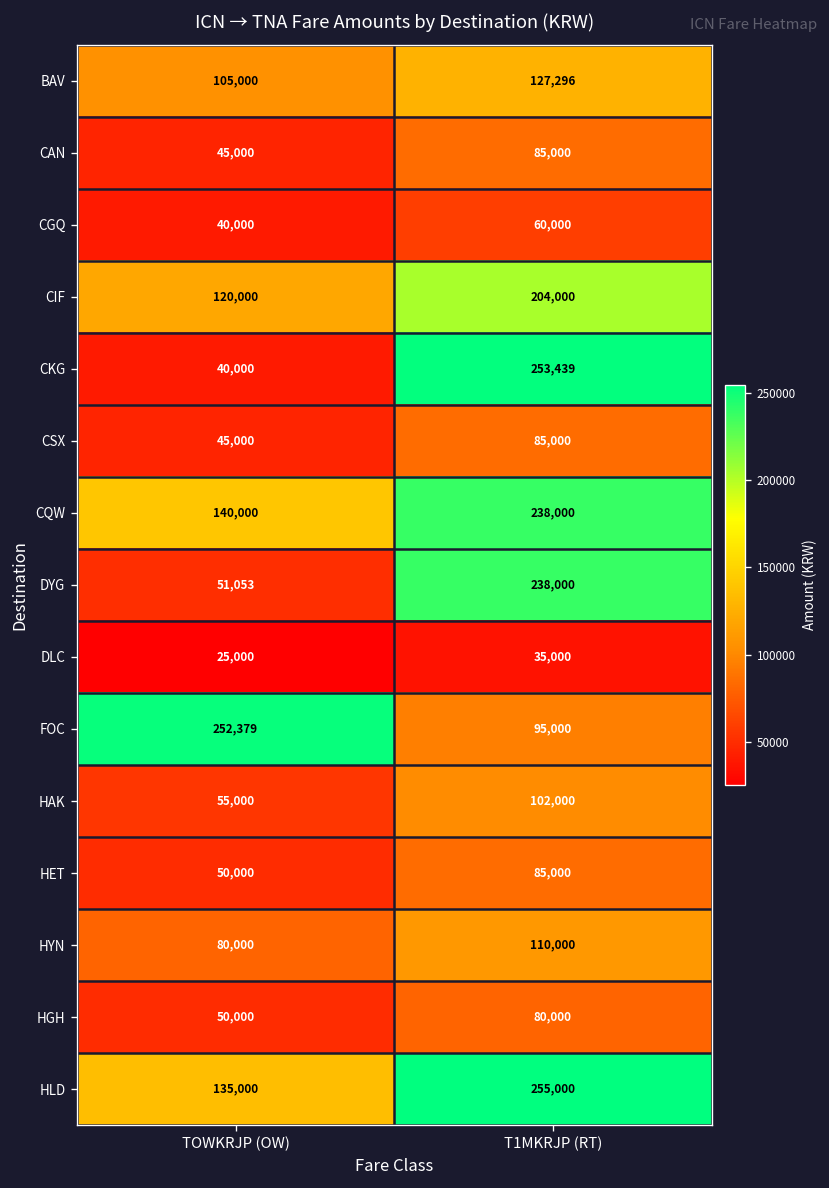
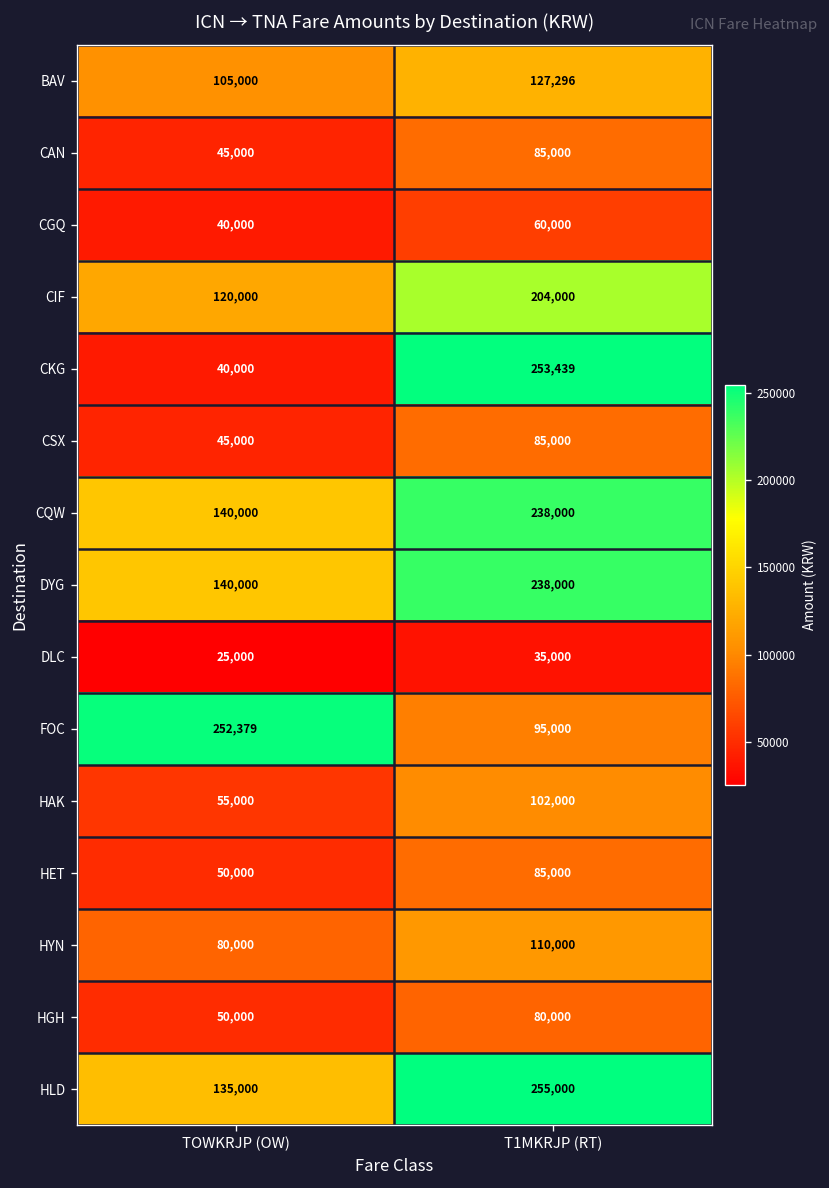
DYG, TOWKRJP (OW): 51,053 -> 140,000
